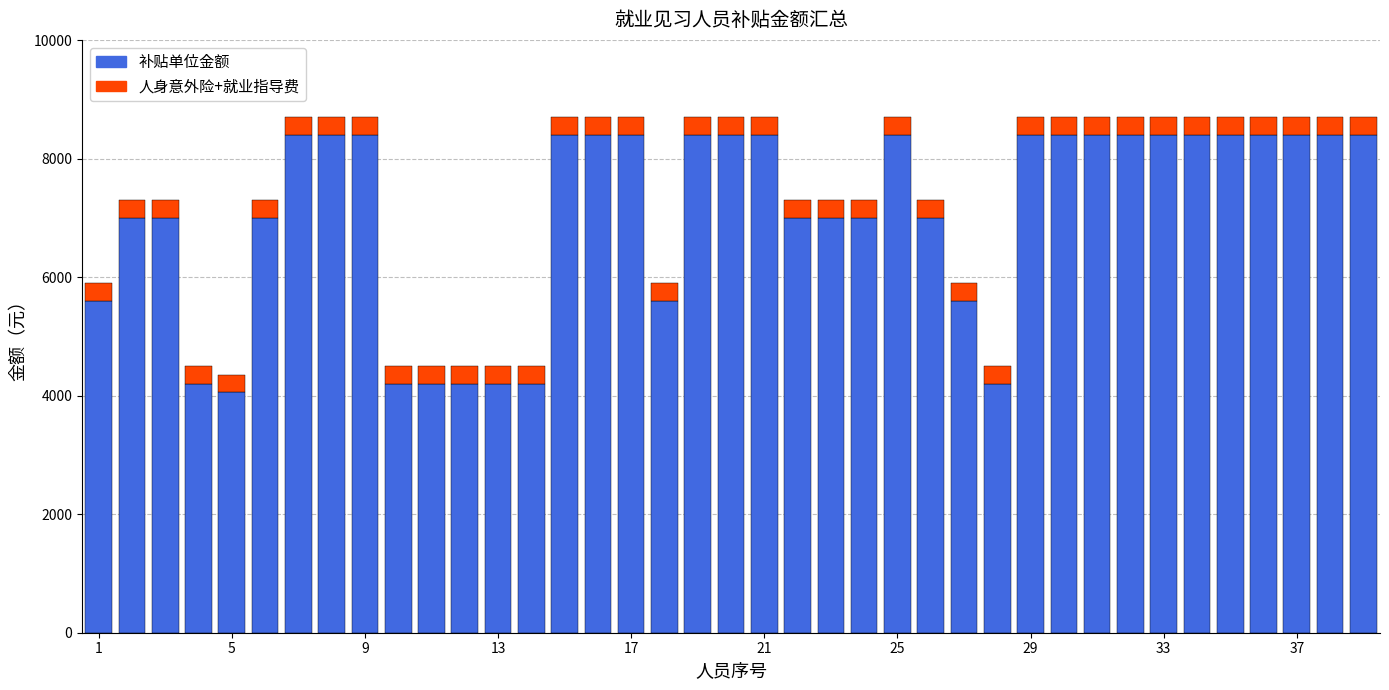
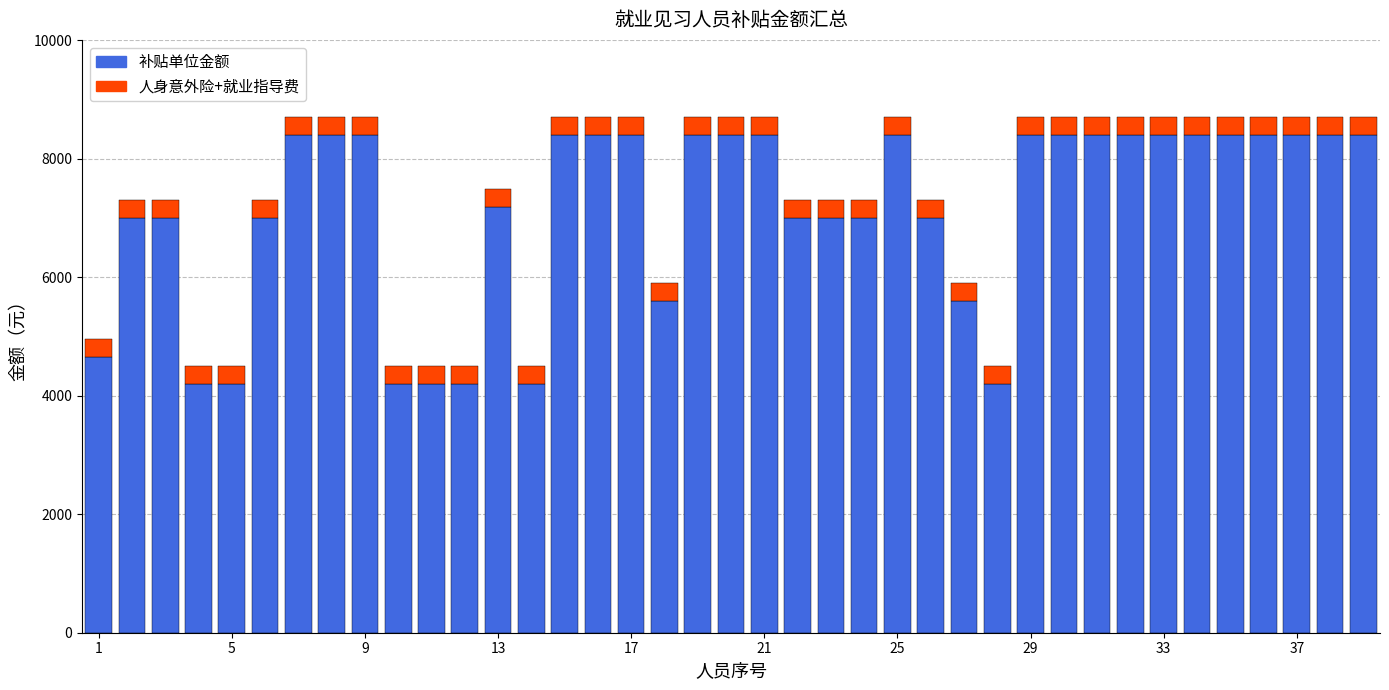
补贴单位金额, 1: 5600 -> 4700
补贴单位金额, 5: 4100 -> 4200
补贴单位金额, 13: 4200 -> 7200
